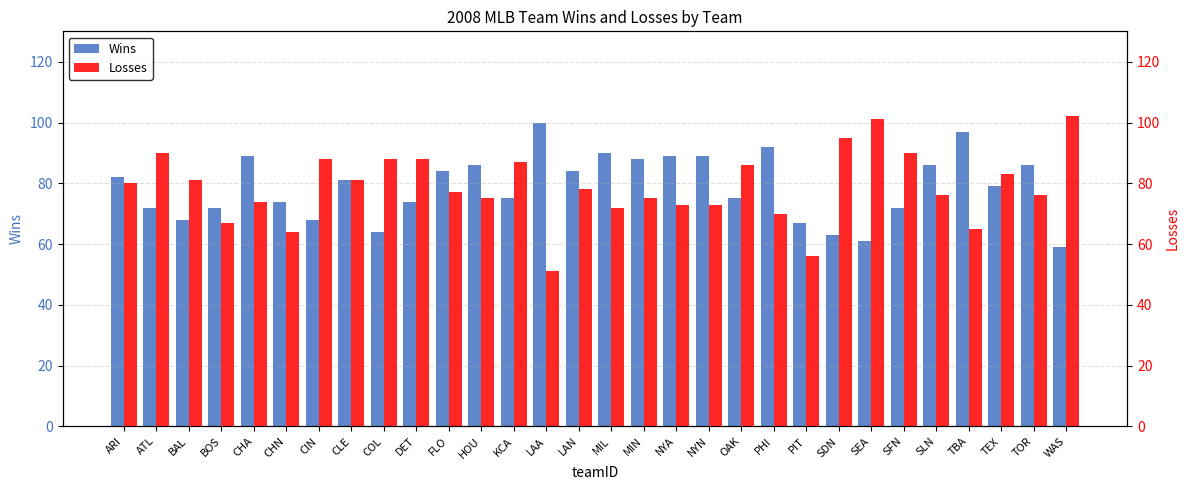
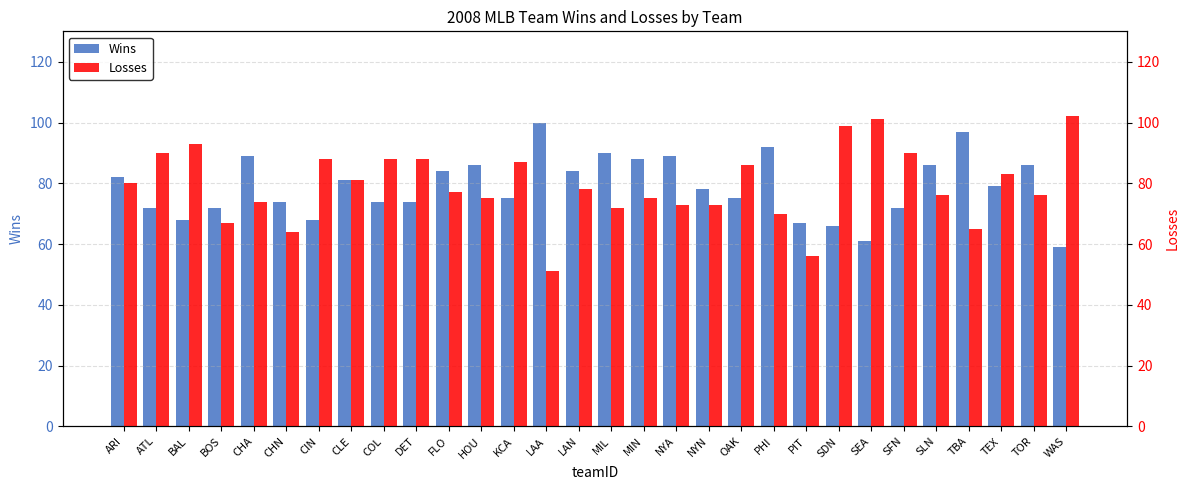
Wins, COL: 64 -> 74
Wins, NYN: 89 -> 78
Wins, SDN: 63 -> 66
Losses, BAL: 81 -> 93
Losses, SDN: 95 -> 99
